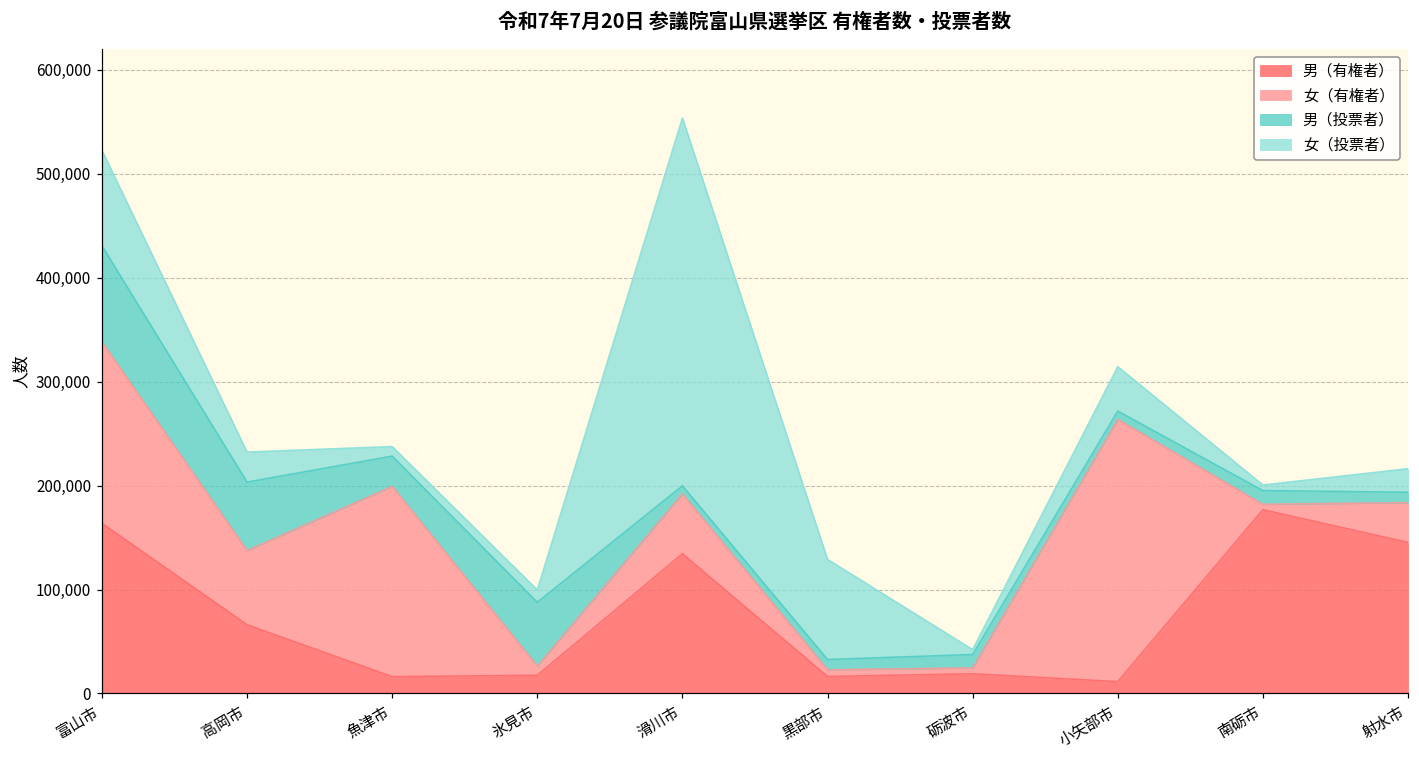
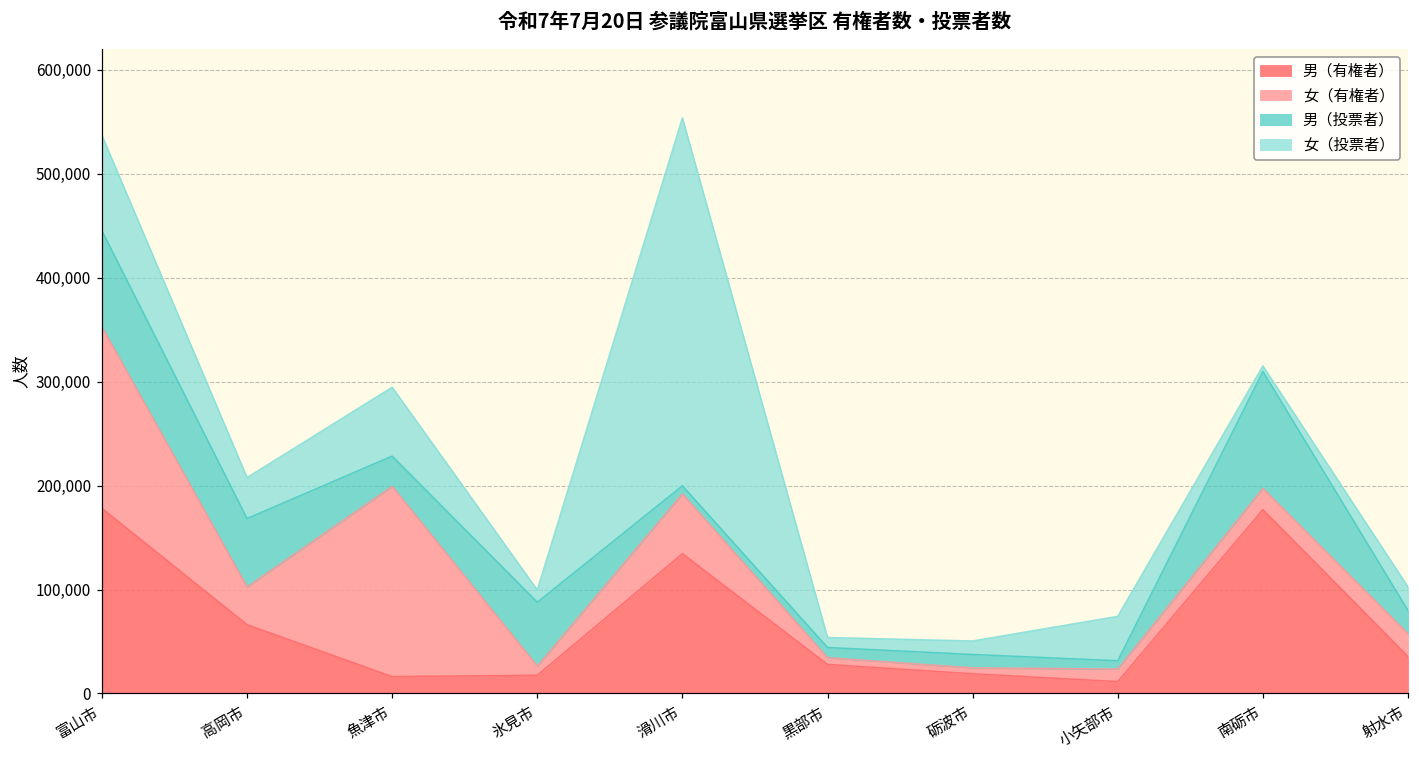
男（有権者）, 富山市: 160,000 -> 180,000
女（有権者）, 高岡市: 70,000 -> 40,000
女（投票者）, 高岡市: 30,000 -> 40,000
女（投票者）, 魚津市: 10,000 -> 70,000
男（有権者）, 黒部市: 20,000 -> 30,000
女（投票者）, 黒部市: 100,000 -> 10,000
女（投票者）, 砺波市: 0 -> 10,000
女（有権者）, 小矢部市: 250,000 -> 10,000
女（有権者）, 南砺市: 10,000 -> 20,000
男（投票者）, 南砺市: 10,000 -> 110,000
男（有権者）, 射水市: 150,000 -> 40,000
女（有権者）, 射水市: 40,000 -> 20,000
男（投票者）, 射水市: 10,000 -> 20,000
